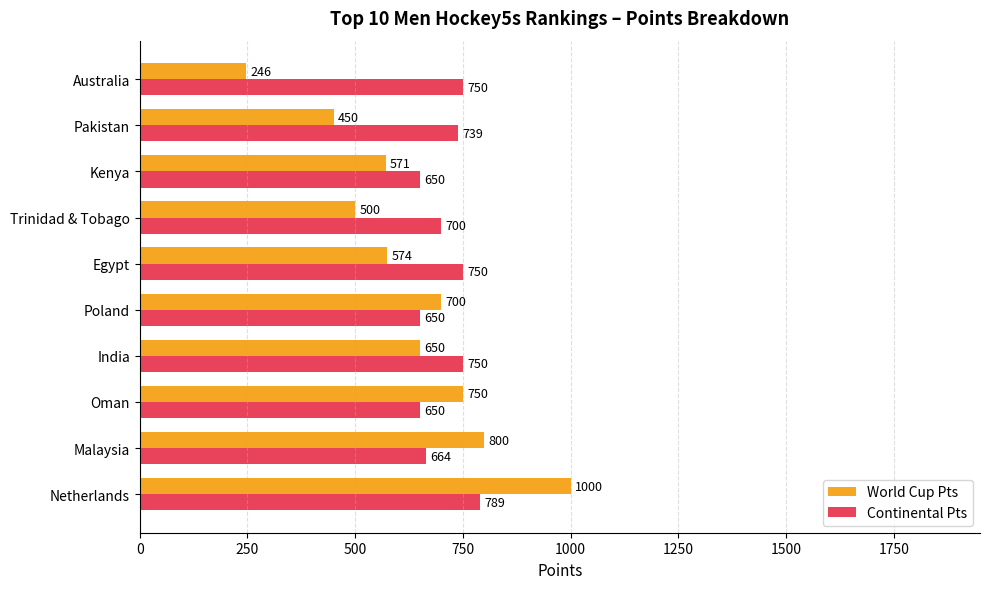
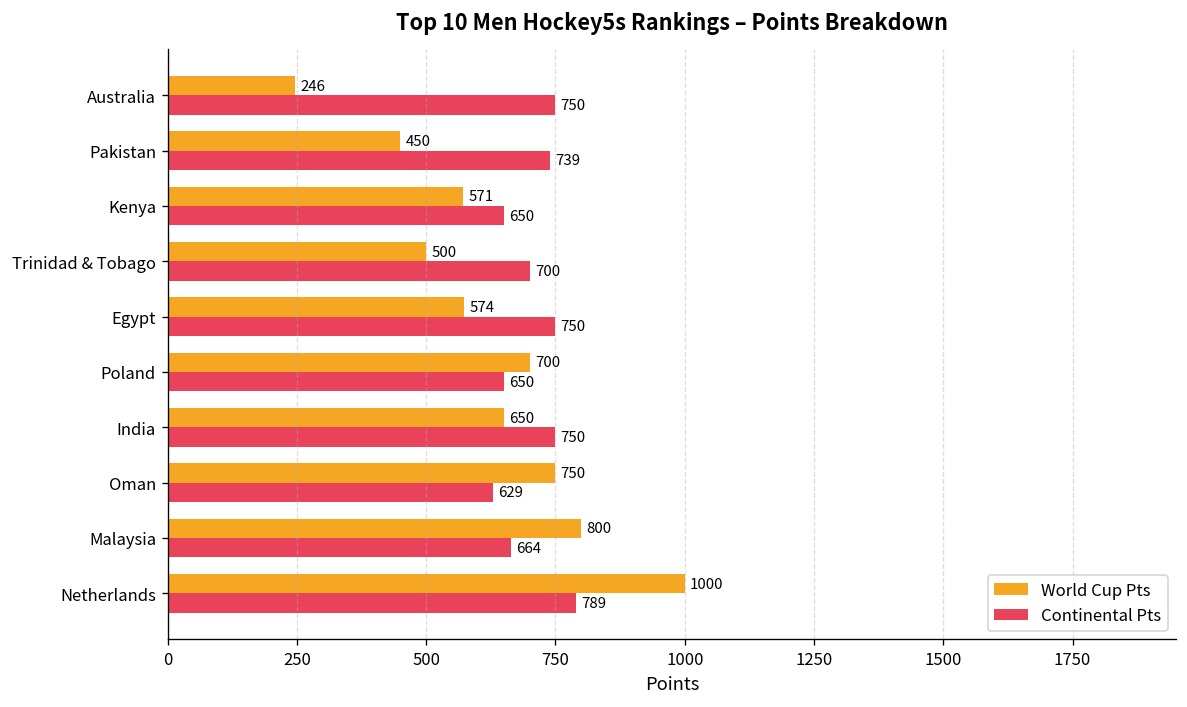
Continental Pts, Oman: 650 -> 629
